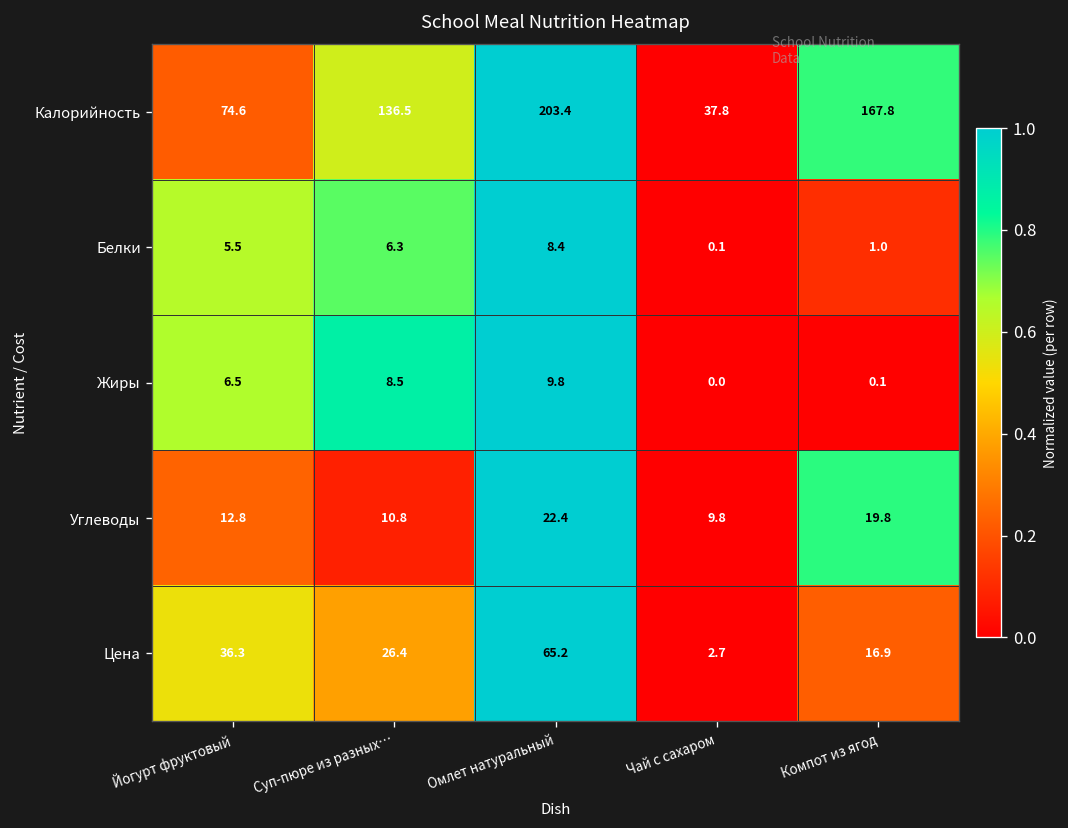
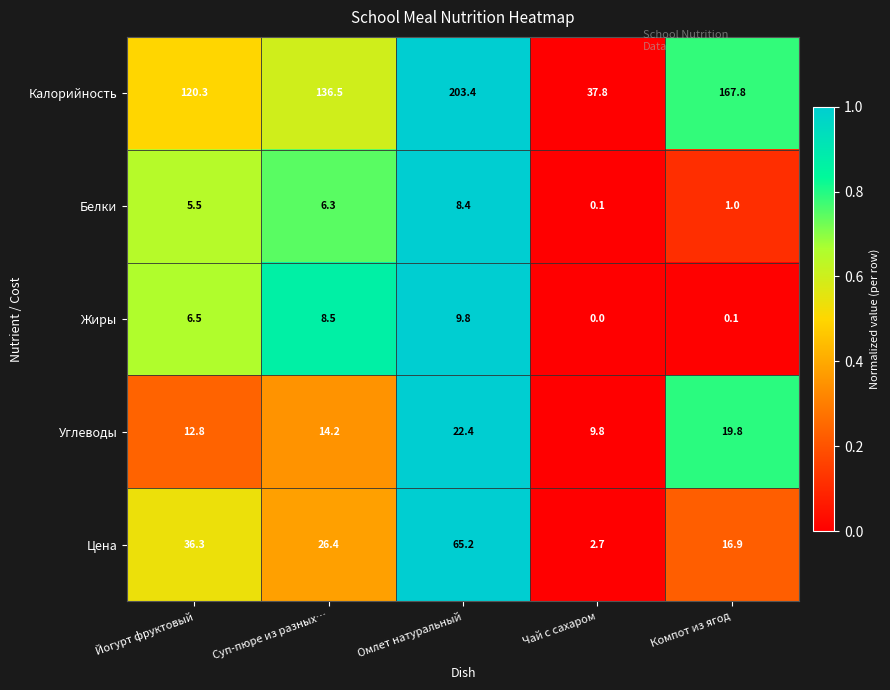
Калорийность, Йогурт фруктовый: 74.6 -> 120.3
Углеводы, Суп-пюре из разных…: 10.8 -> 14.2
